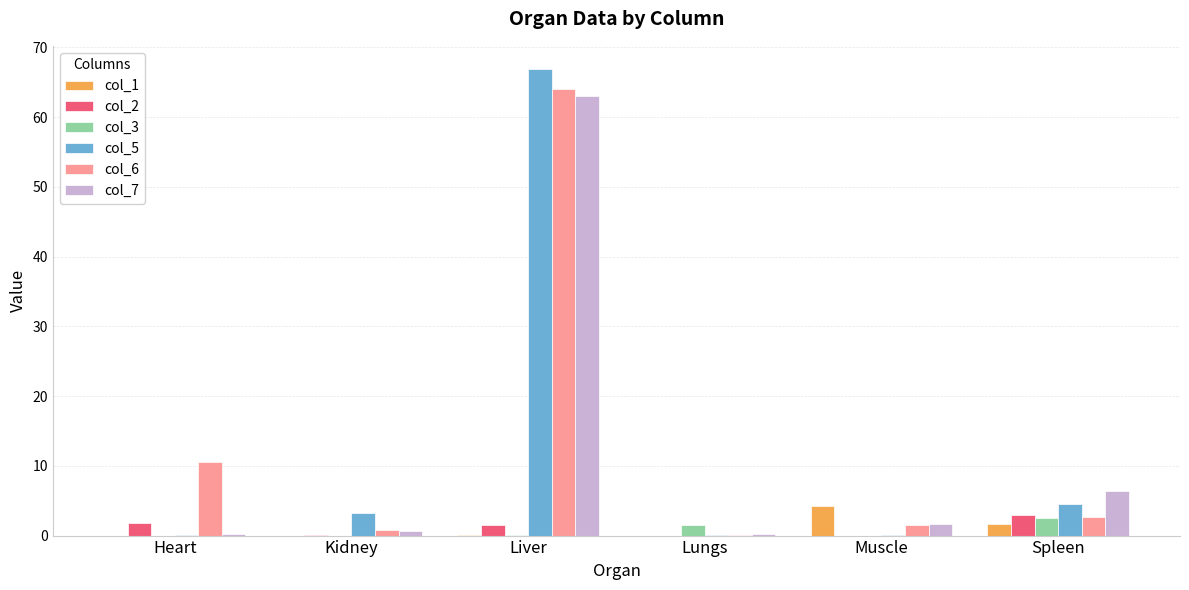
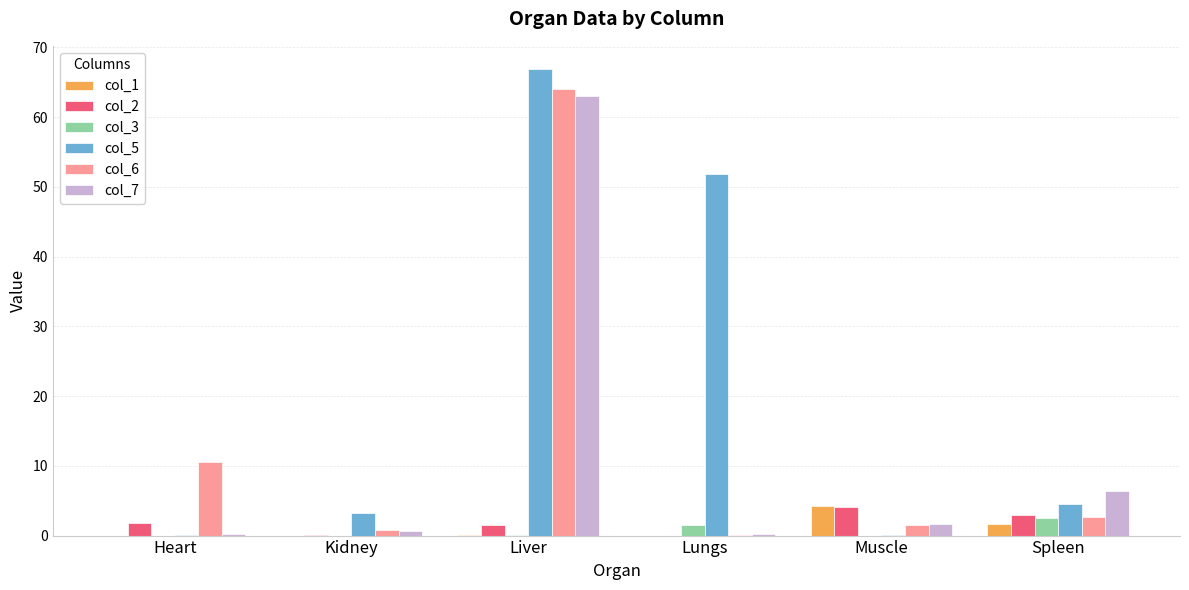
col_5, Lungs: 0 -> 52
col_2, Muscle: 0 -> 4
